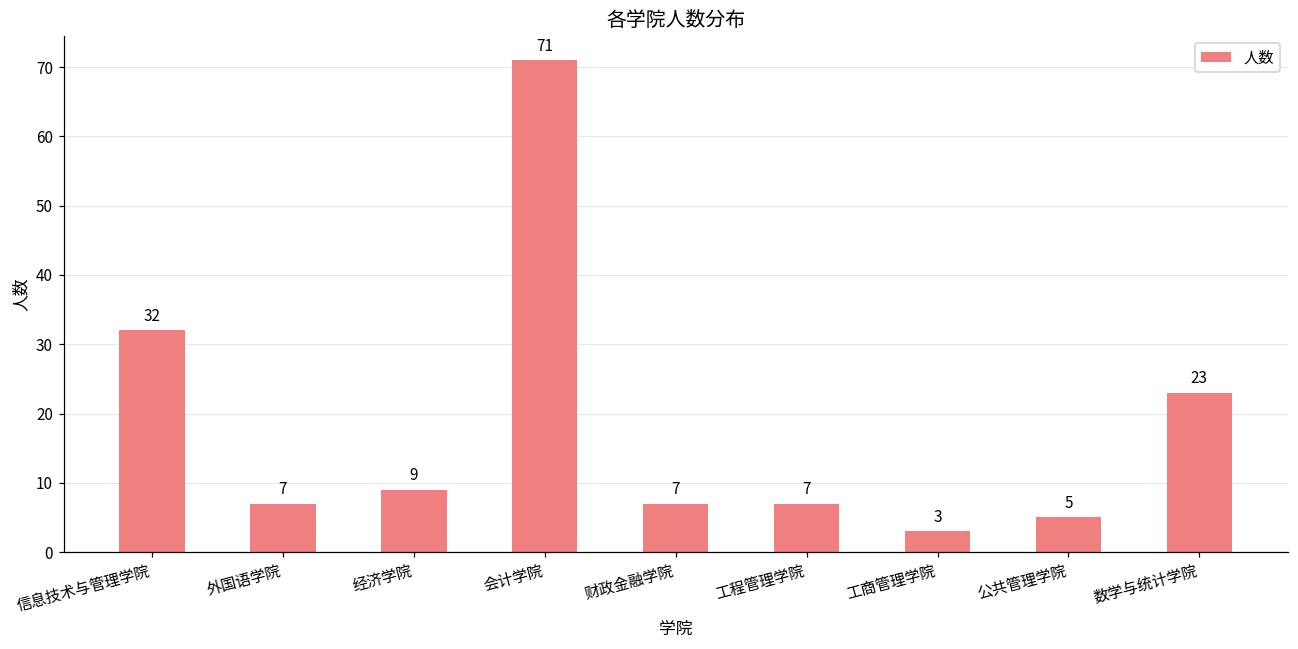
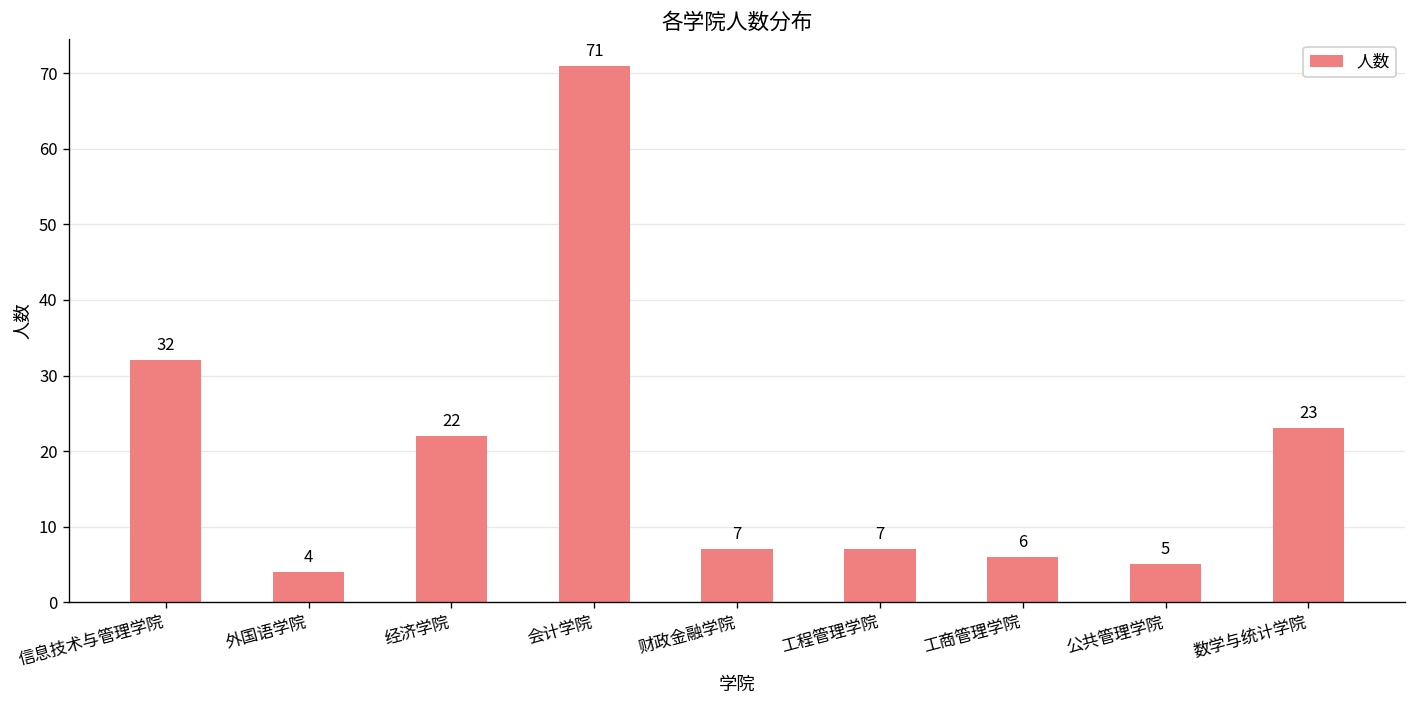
外国语学院: 7 -> 4
经济学院: 9 -> 22
工商管理学院: 3 -> 6
